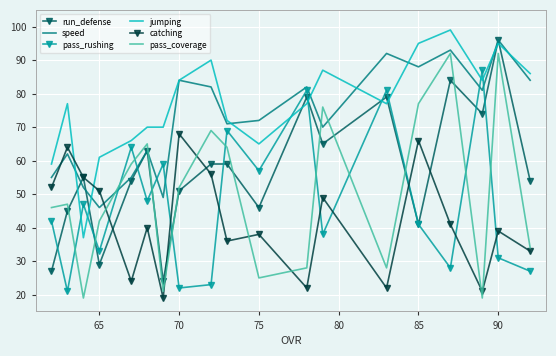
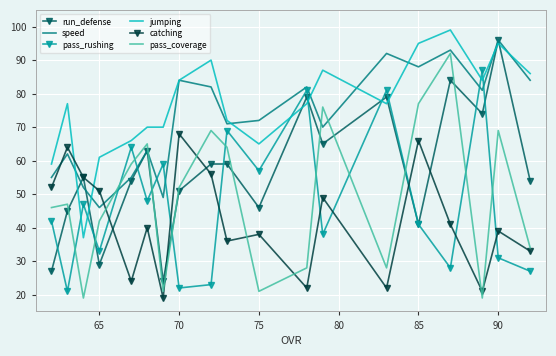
pass_coverage, 75: 25 -> 21
pass_coverage, 90: 92 -> 69
